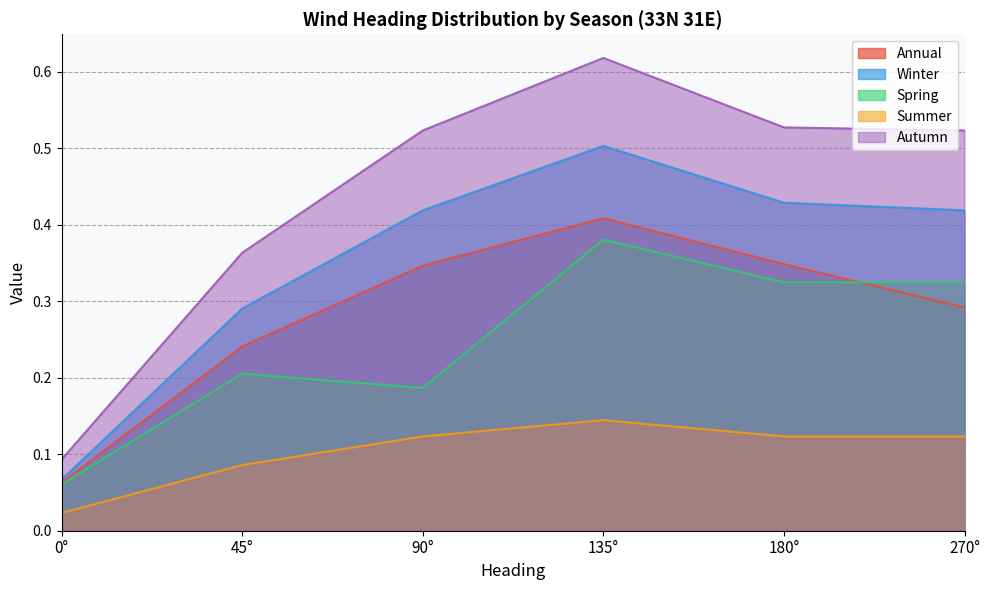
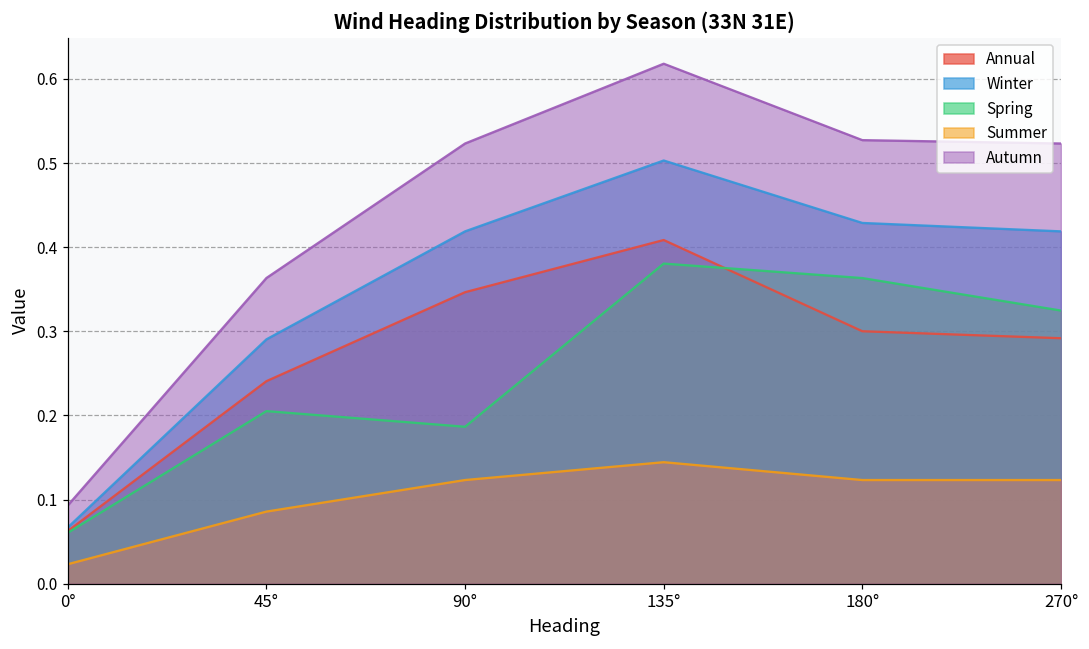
Annual, 180°: 0.35 -> 0.30
Spring, 180°: 0.32 -> 0.36
